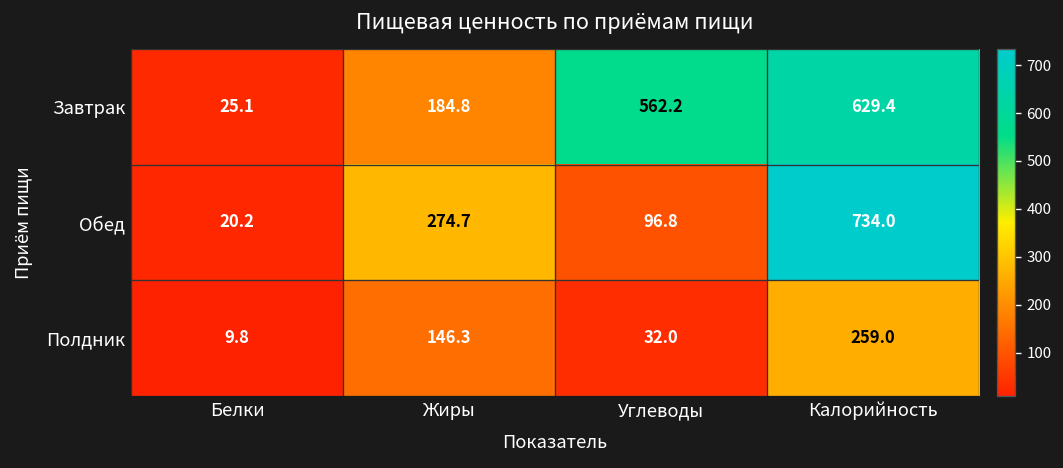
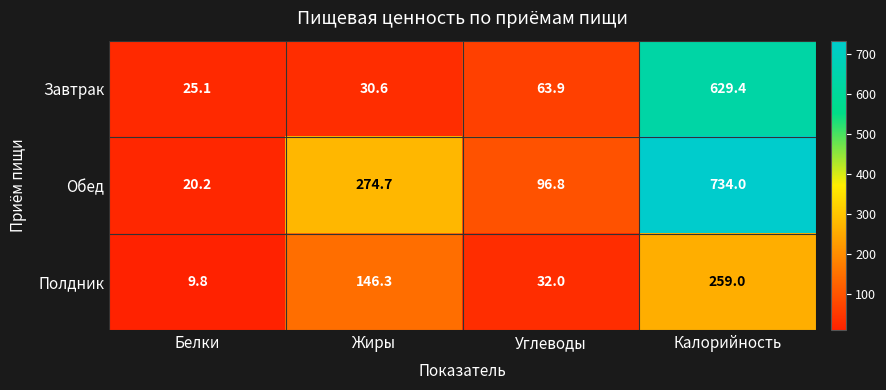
Завтрак, Жиры: 184.8 -> 30.6
Завтрак, Углеводы: 562.2 -> 63.9
